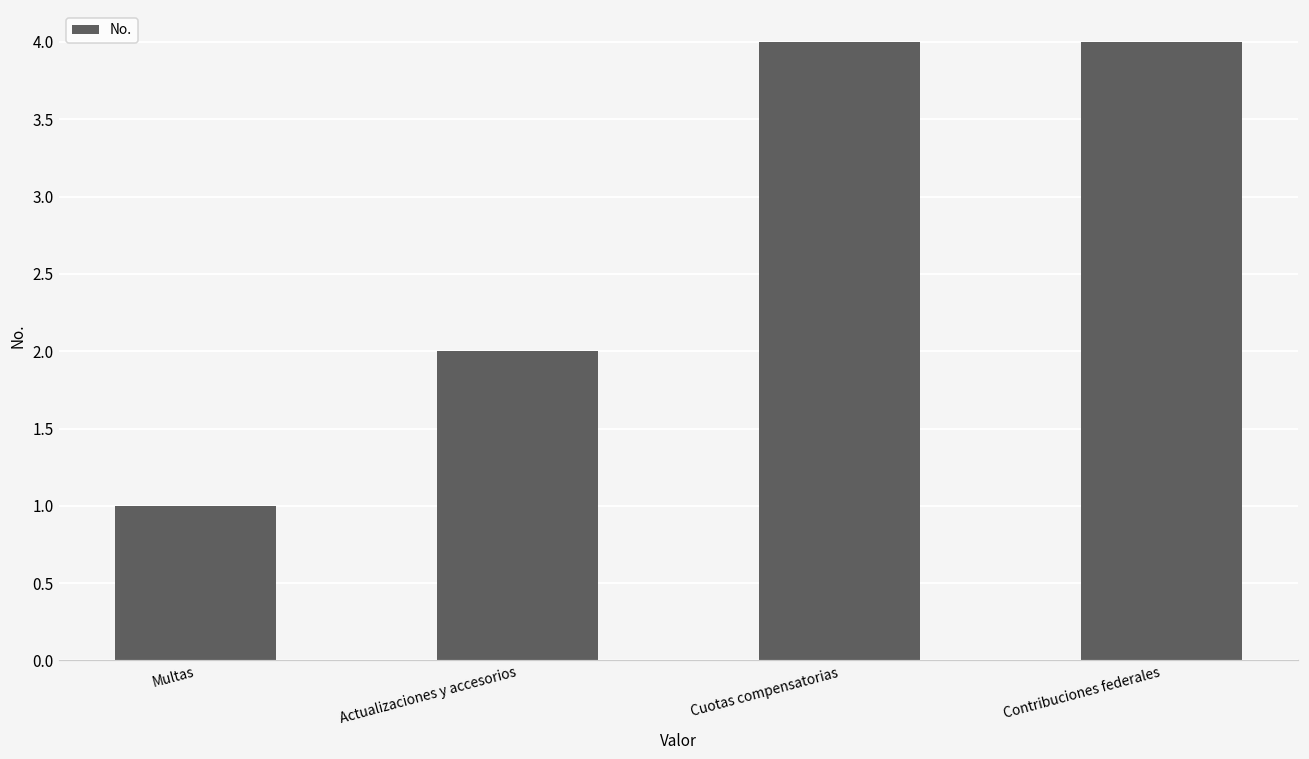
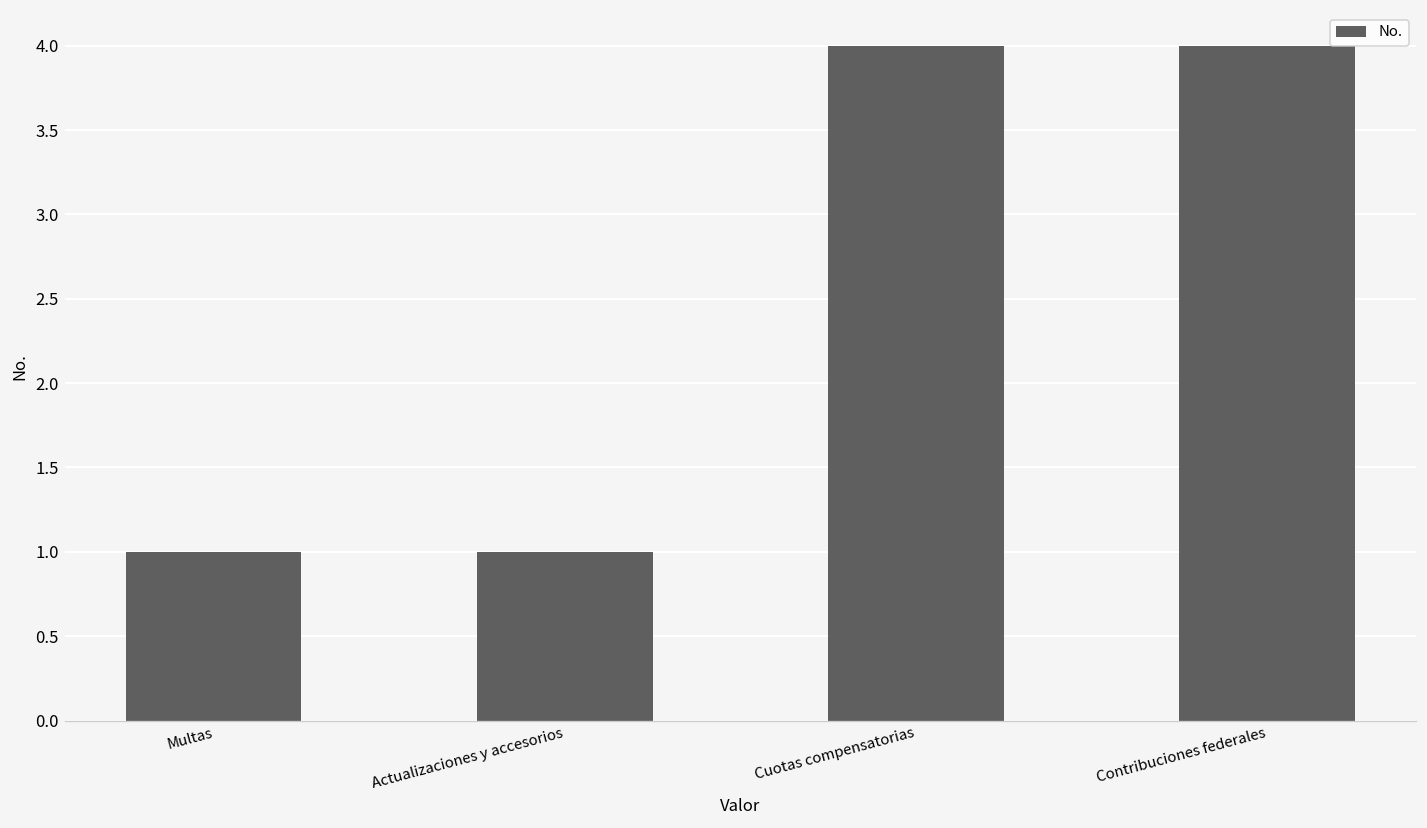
Actualizaciones y accesorios: 2 -> 1
